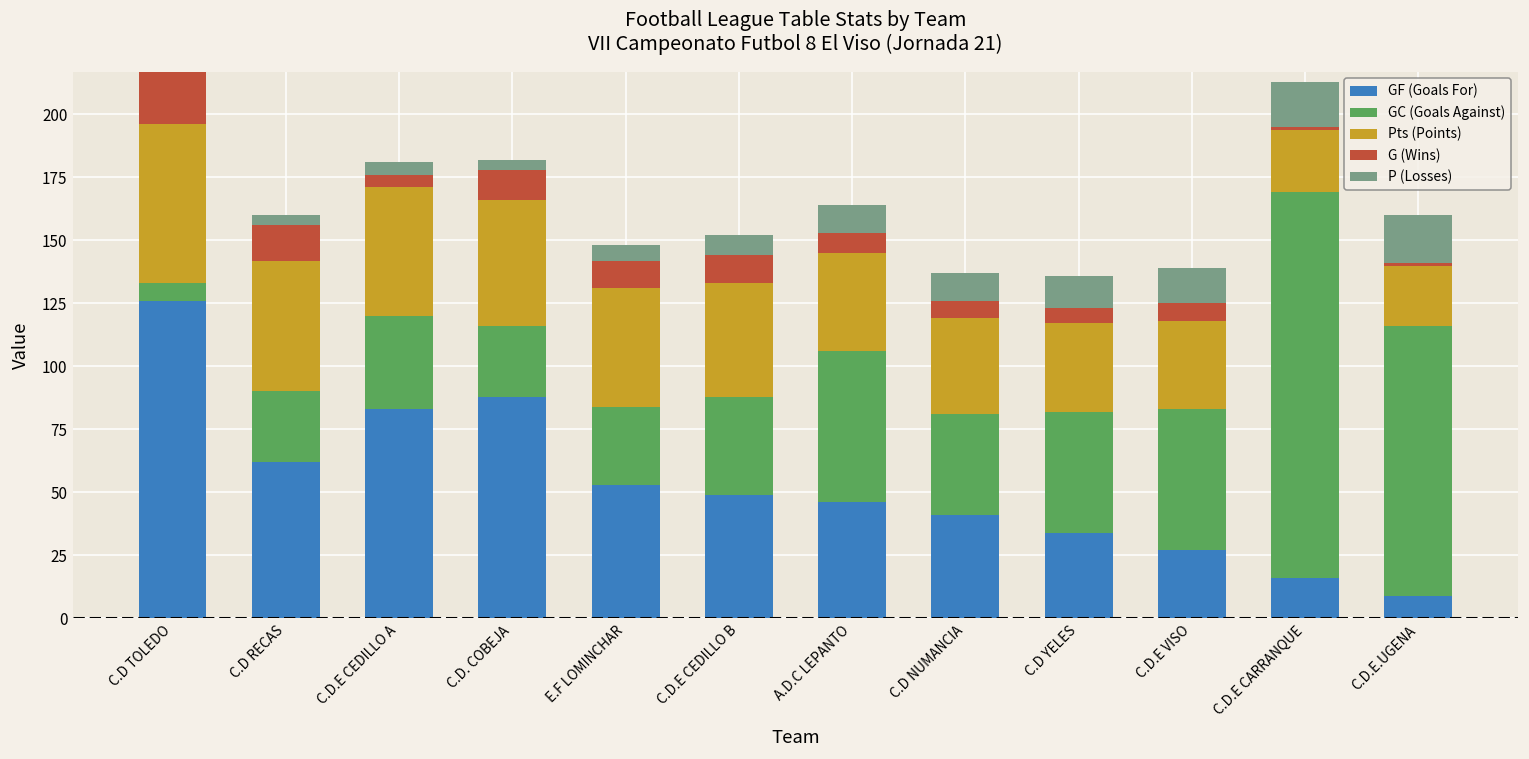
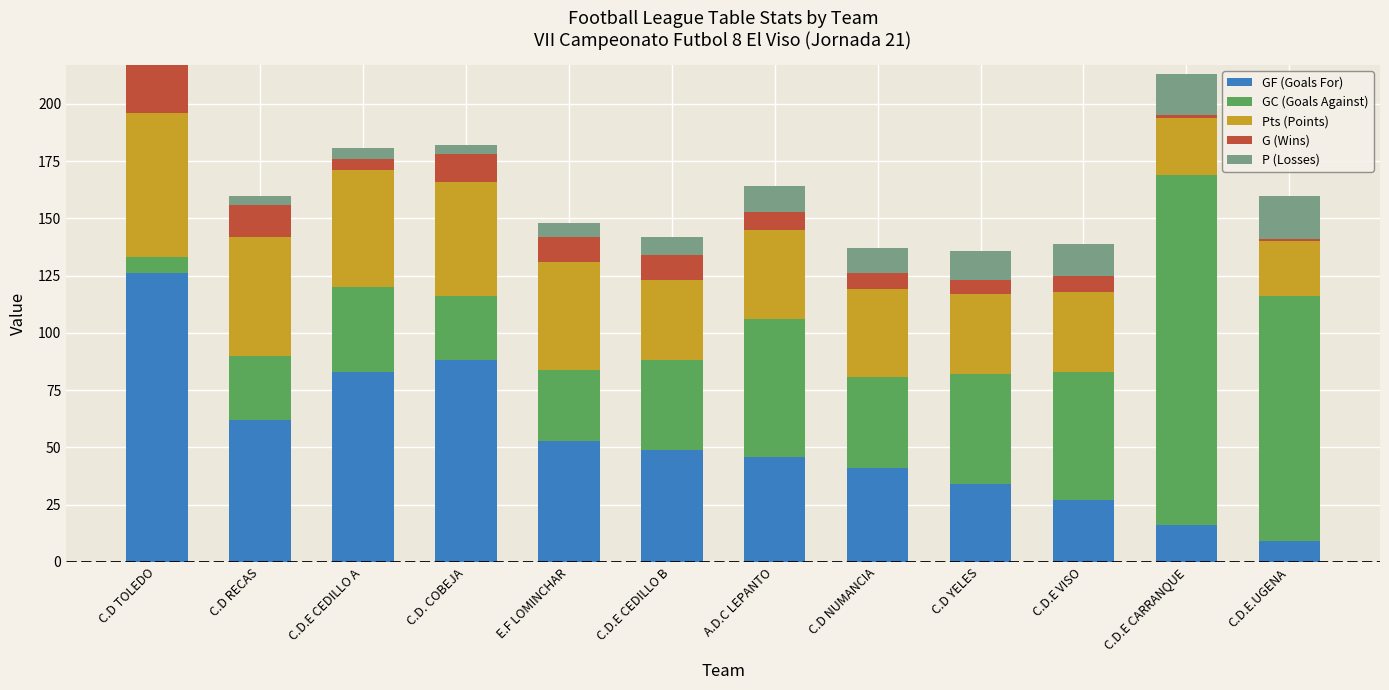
Pts (Points), C.D.E CEDILLO B: 45 -> 35
